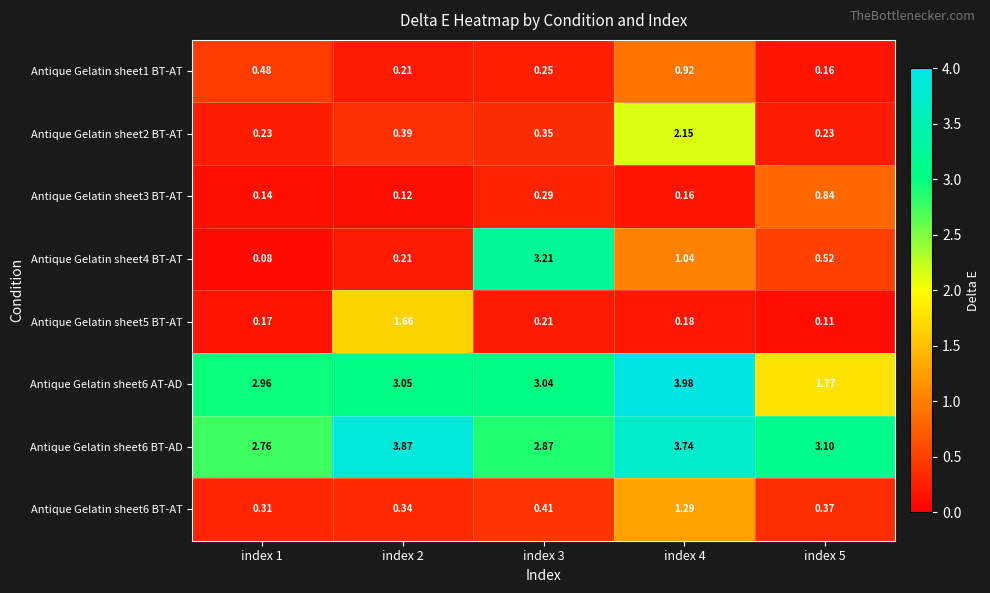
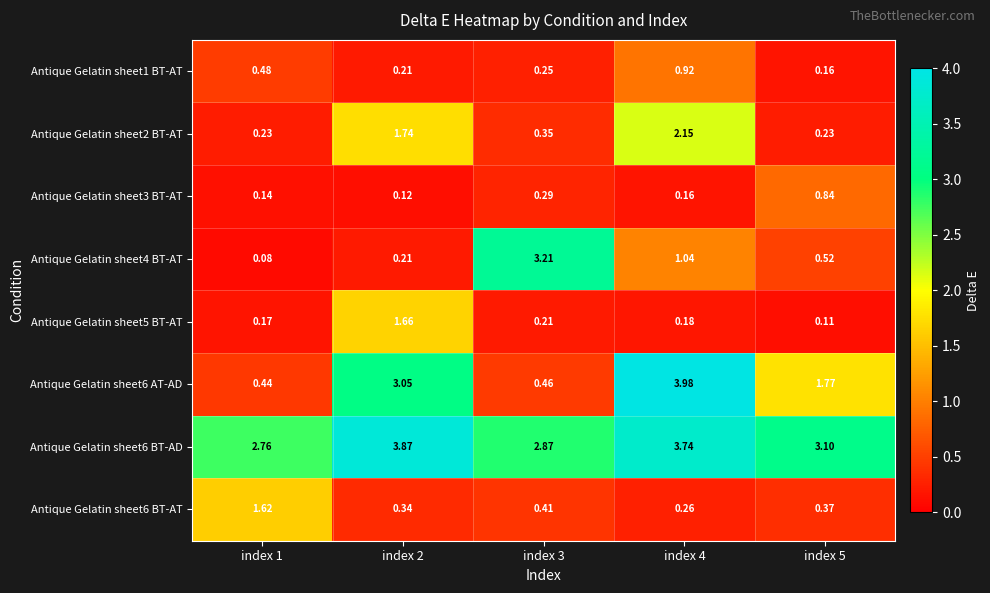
Antique Gelatin sheet2 BT-AT, index 2: 0.39 -> 1.74
Antique Gelatin sheet6 AT-AD, index 1: 2.96 -> 0.44
Antique Gelatin sheet6 AT-AD, index 3: 3.04 -> 0.46
Antique Gelatin sheet6 BT-AT, index 1: 0.31 -> 1.62
Antique Gelatin sheet6 BT-AT, index 4: 1.29 -> 0.26
